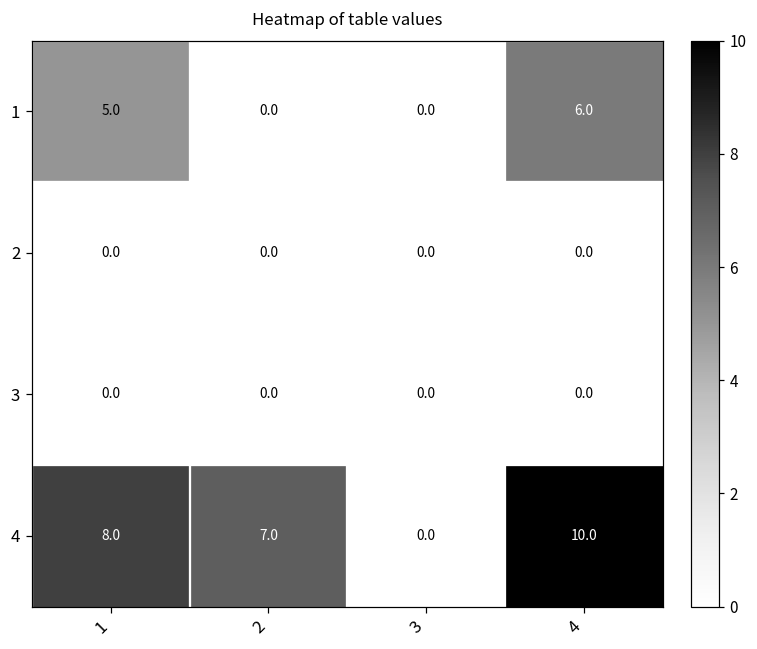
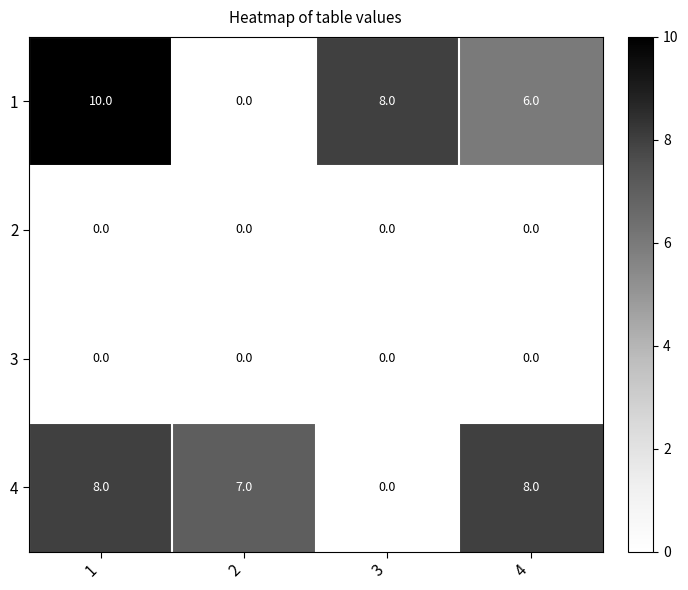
1, 1: 5.0 -> 10.0
1, 3: 0.0 -> 8.0
4, 4: 10.0 -> 8.0
